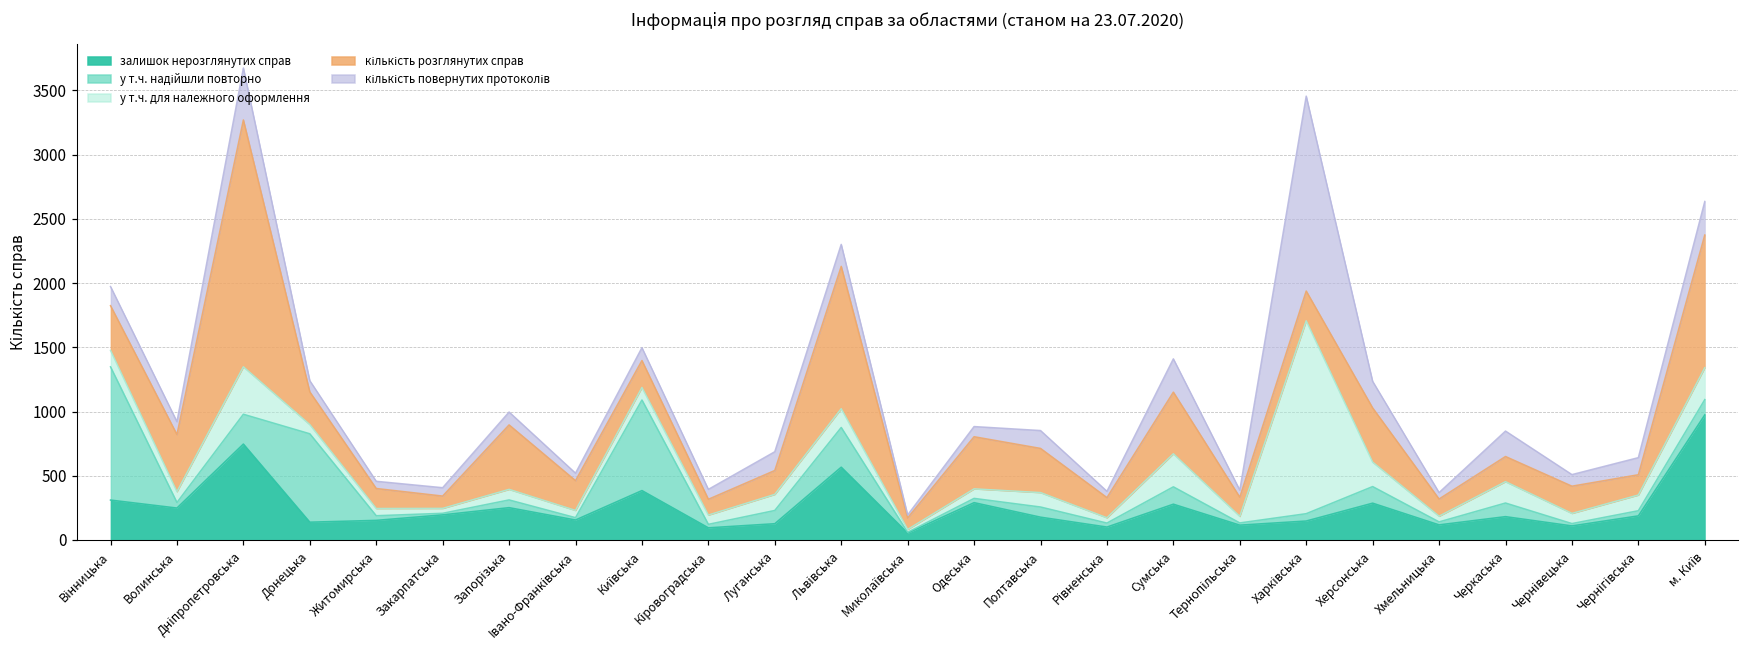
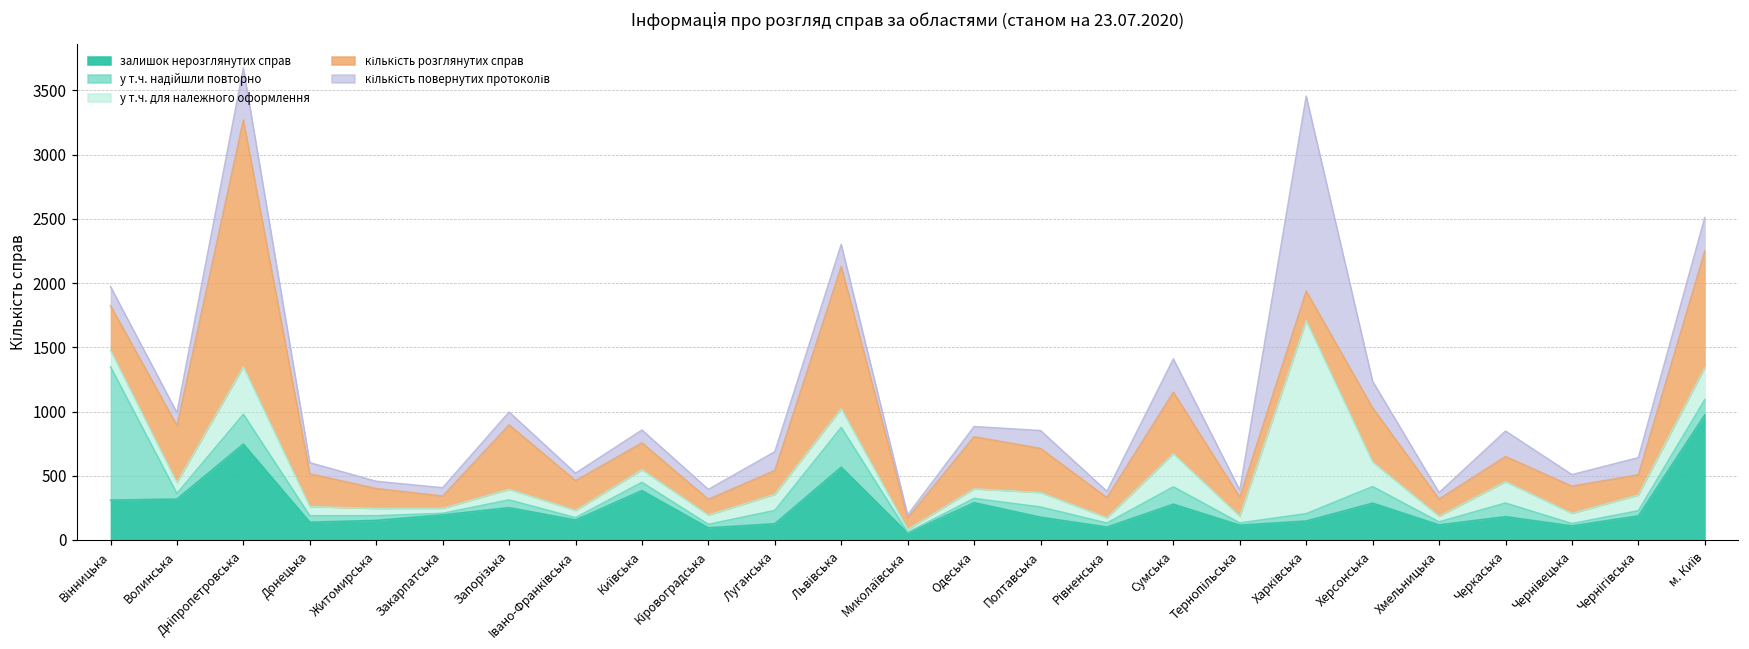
залишок нерозглянутих справ, Волинська: 250 -> 320
у т.ч. надійшли повторно, Донецька: 690 -> 50
у т.ч. надійшли повторно, Київська: 710 -> 60
кількість розглянутих справ, м. Київ: 1030 -> 910
